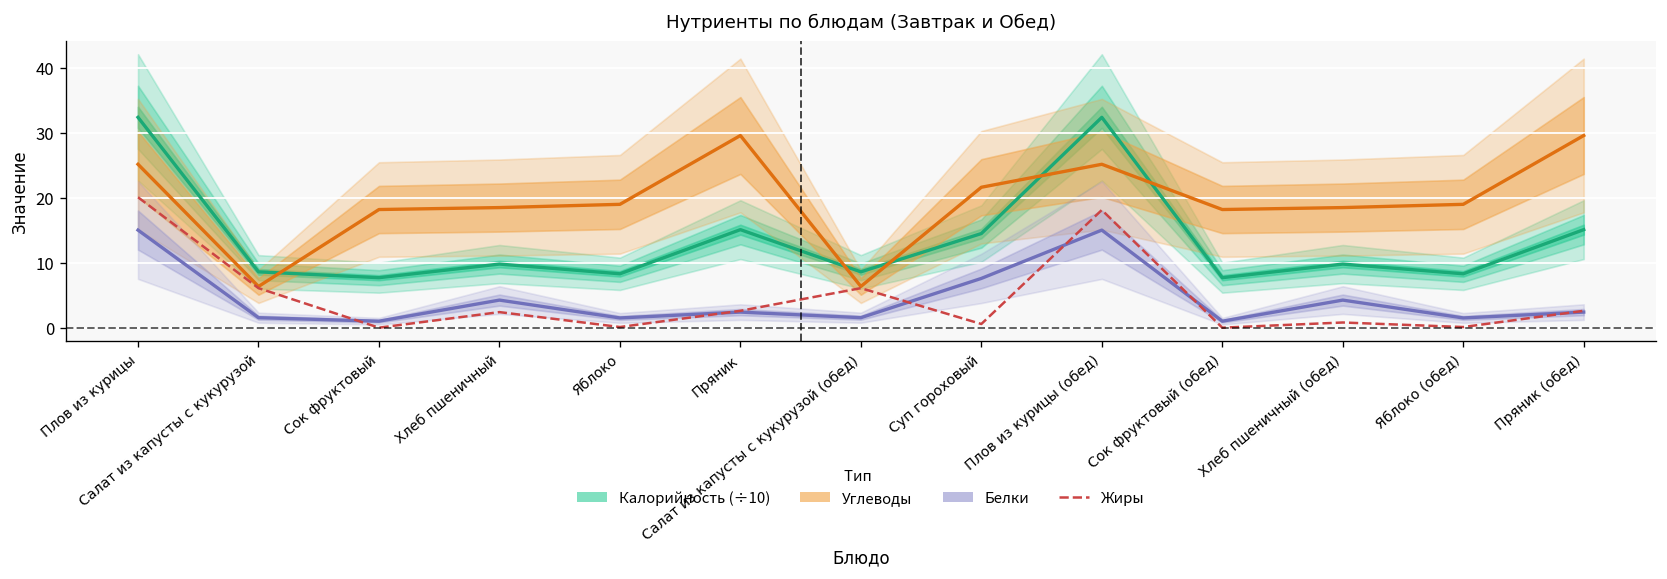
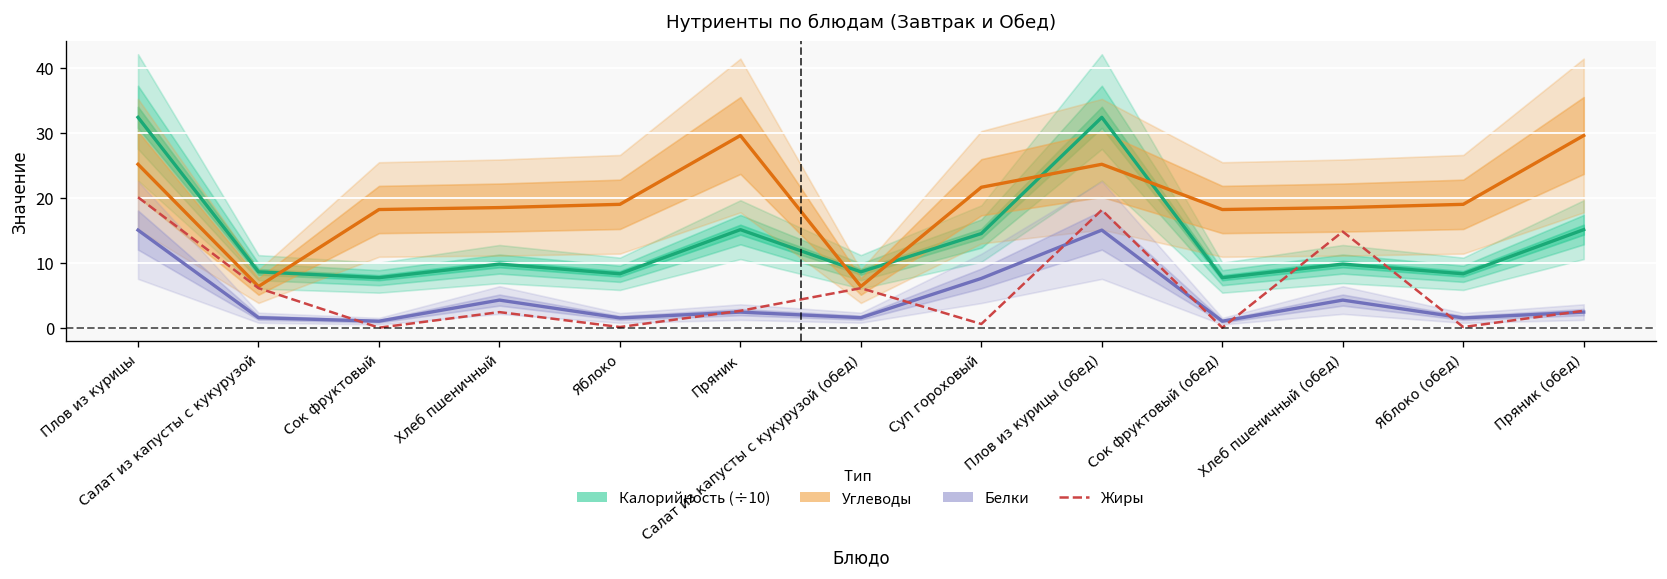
Жиры, Хлеб пшеничный (обед): 1 -> 15
